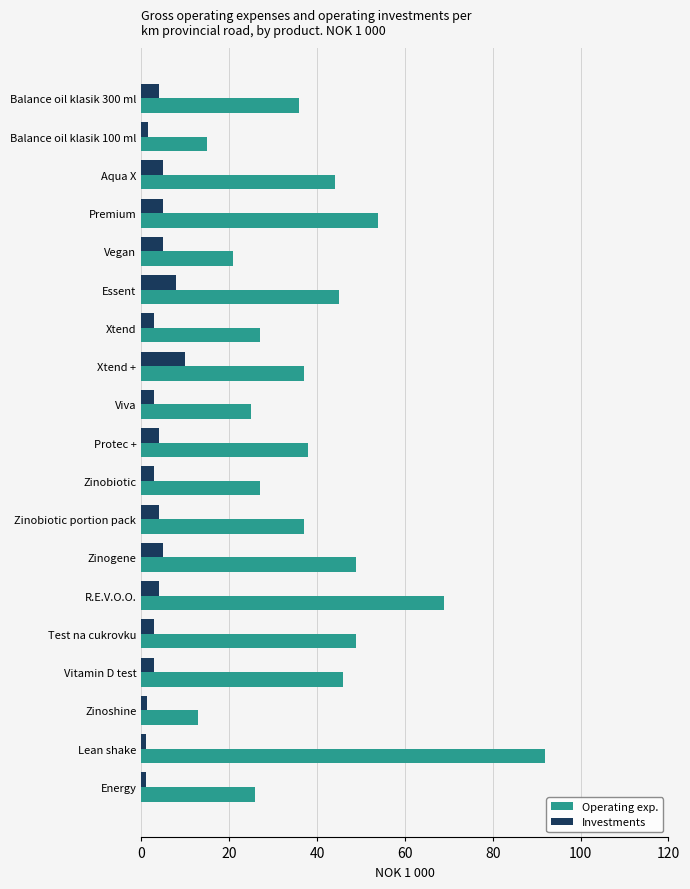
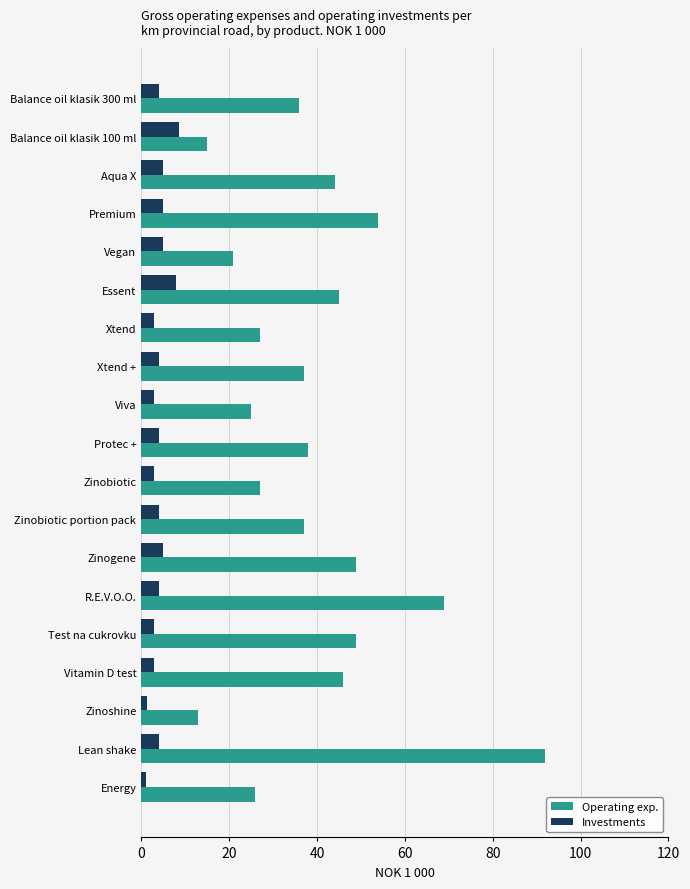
Investments, Balance oil klasik 100 ml: 2 -> 9
Investments, Xtend +: 10 -> 4
Investments, Lean shake: 1 -> 4
